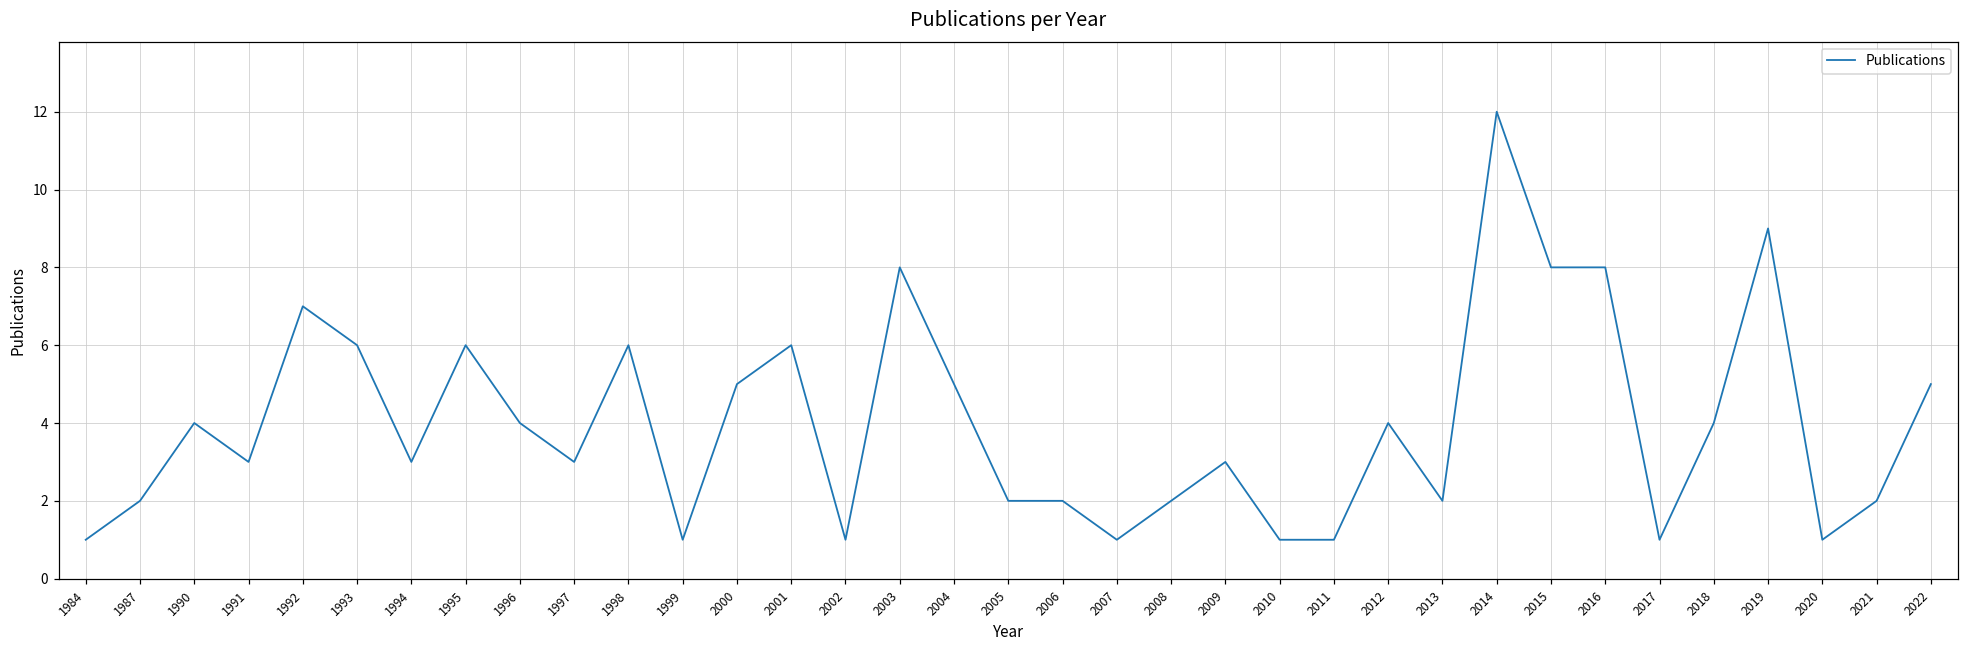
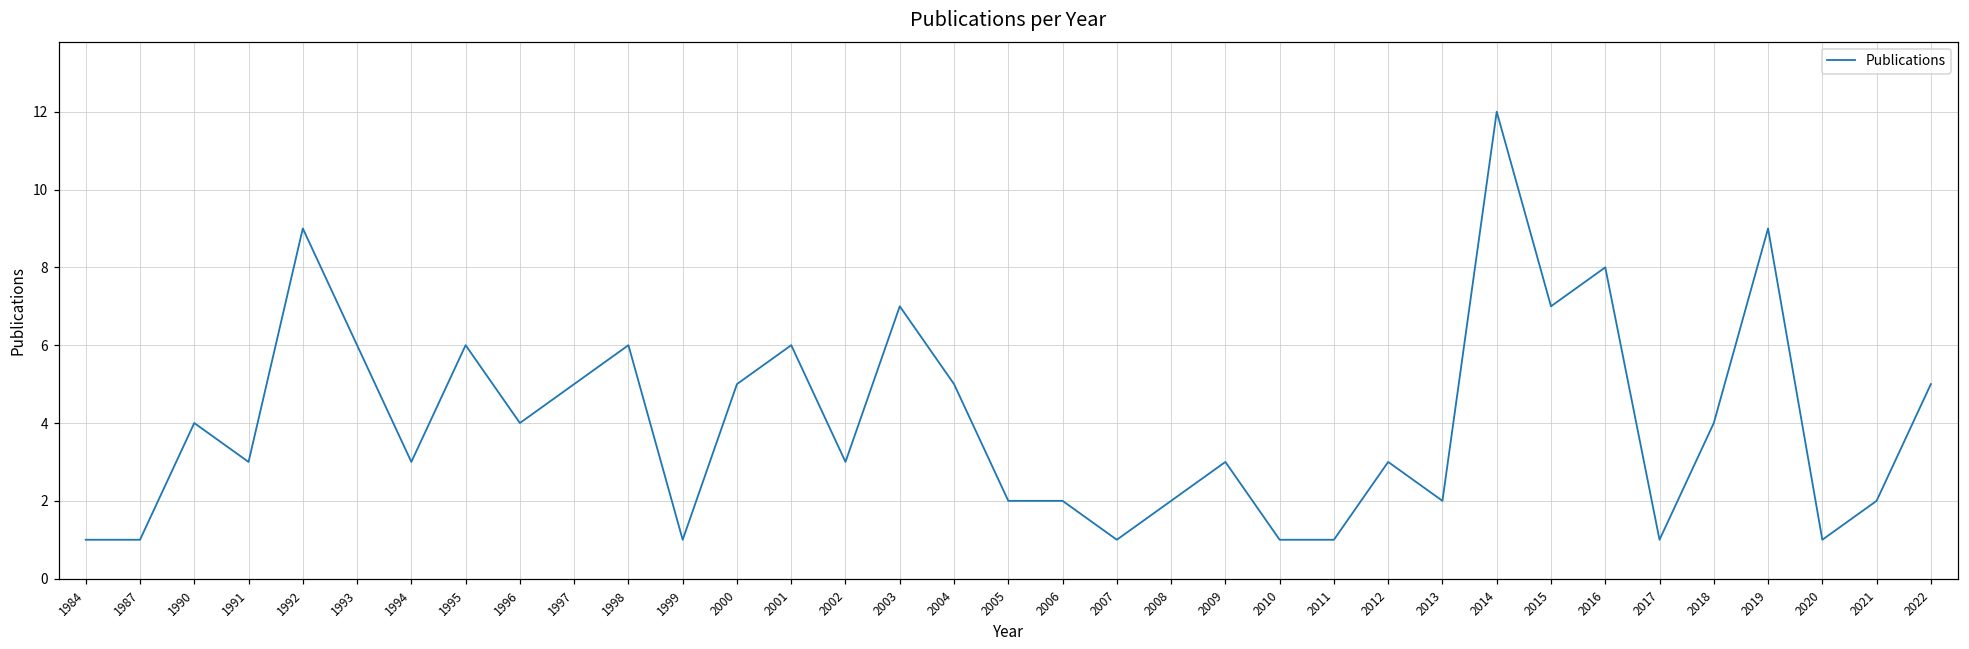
1987: 2 -> 1
1992: 7 -> 9
1997: 3 -> 5
2002: 1 -> 3
2003: 8 -> 7
2012: 4 -> 3
2015: 8 -> 7
